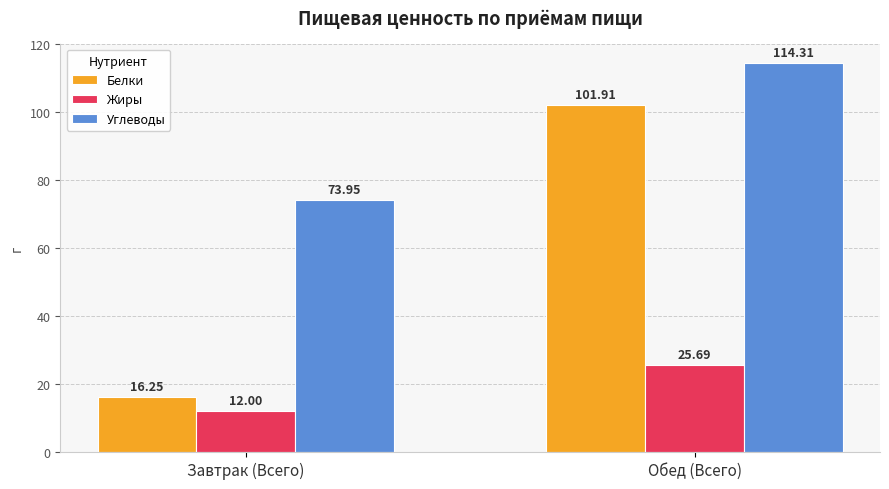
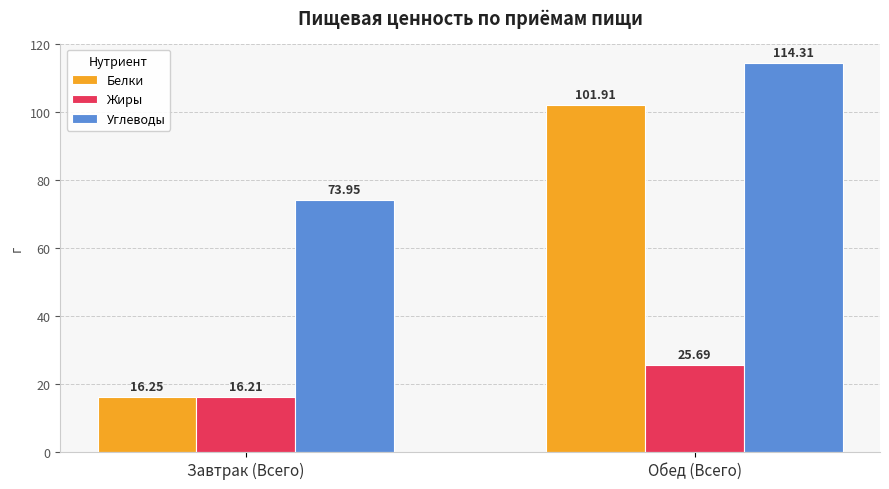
Жиры, Завтрак (Всего): 12.00 -> 16.21
